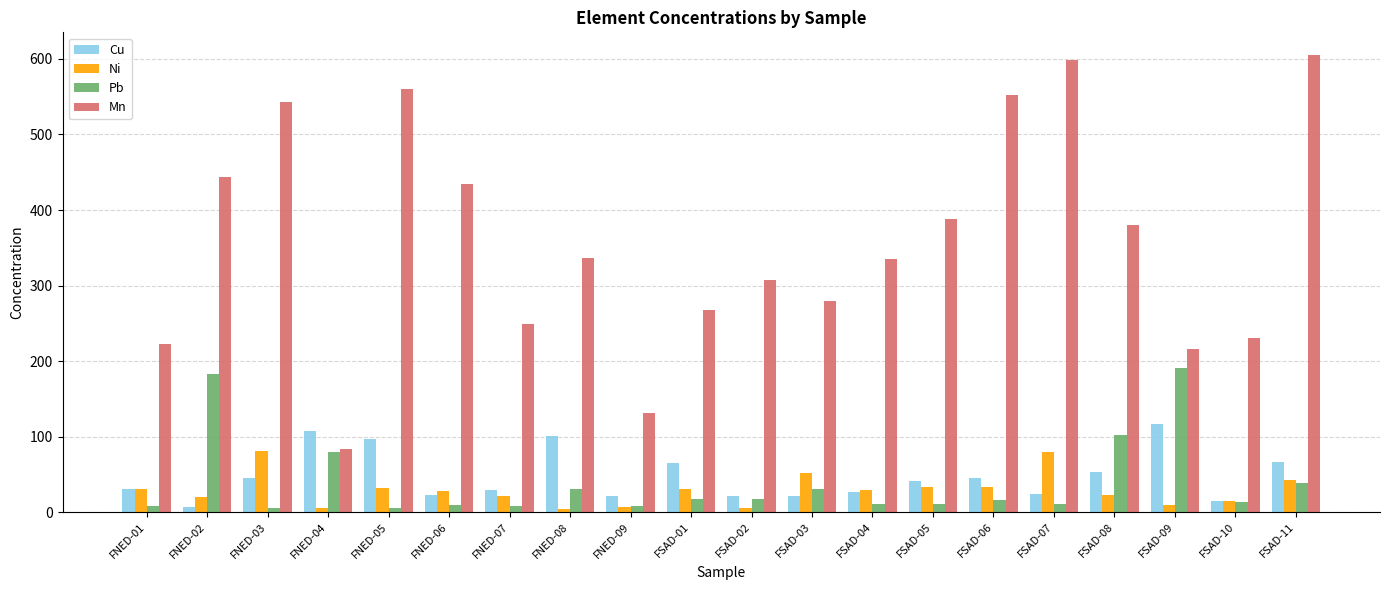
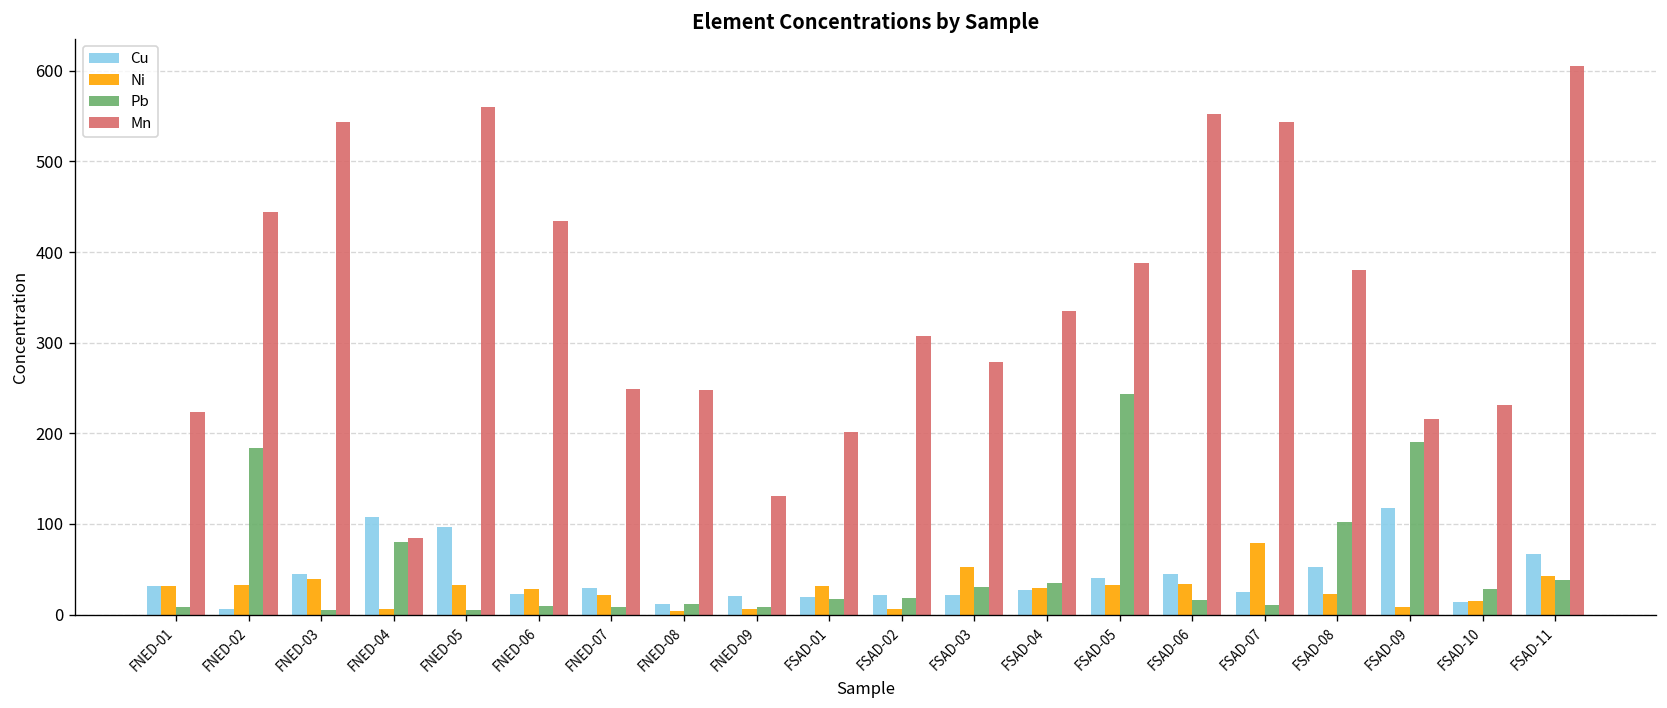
Ni, FNED-02: 20 -> 30
Ni, FNED-03: 80 -> 40
Cu, FNED-08: 100 -> 10
Pb, FNED-08: 30 -> 10
Mn, FNED-08: 340 -> 250
Cu, FSAD-01: 70 -> 20
Mn, FSAD-01: 270 -> 200
Pb, FSAD-04: 10 -> 40
Pb, FSAD-05: 10 -> 240
Mn, FSAD-07: 600 -> 540
Pb, FSAD-10: 10 -> 30
